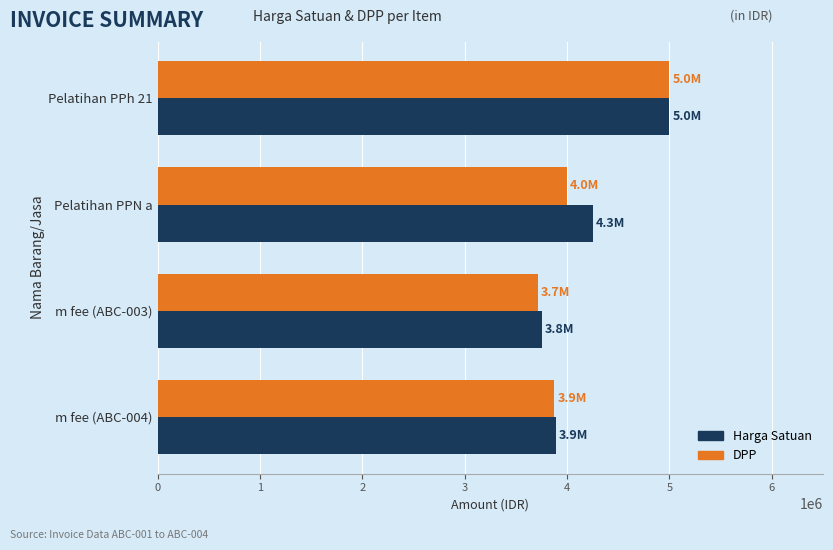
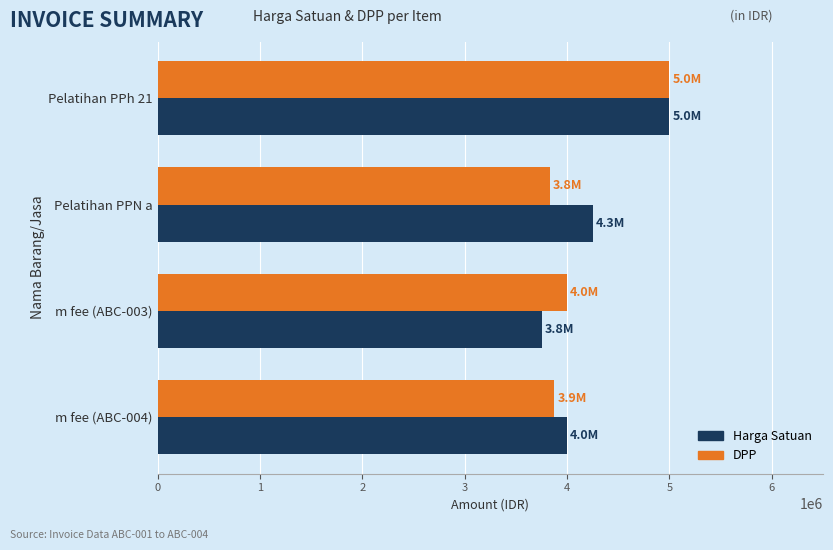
DPP, Pelatihan PPN a: 4.0M -> 3.8M
DPP, m fee (ABC-003): 3.7M -> 4.0M
Harga Satuan, m fee (ABC-004): 3.9M -> 4.0M
